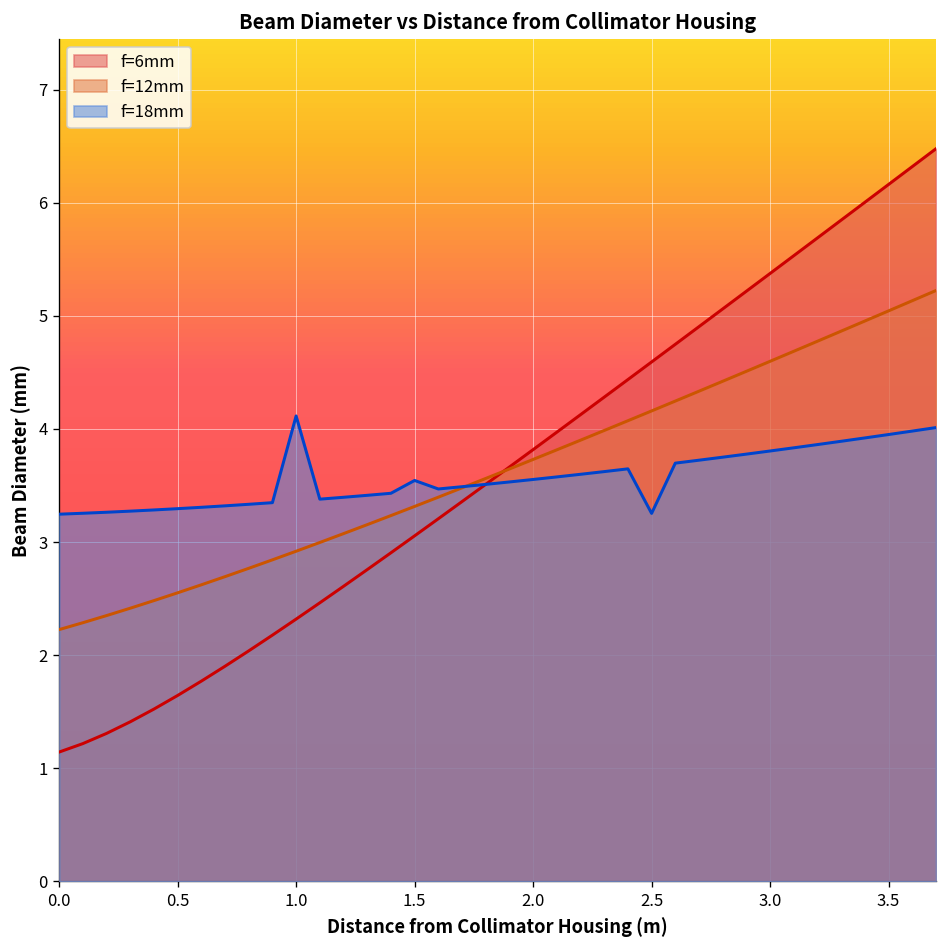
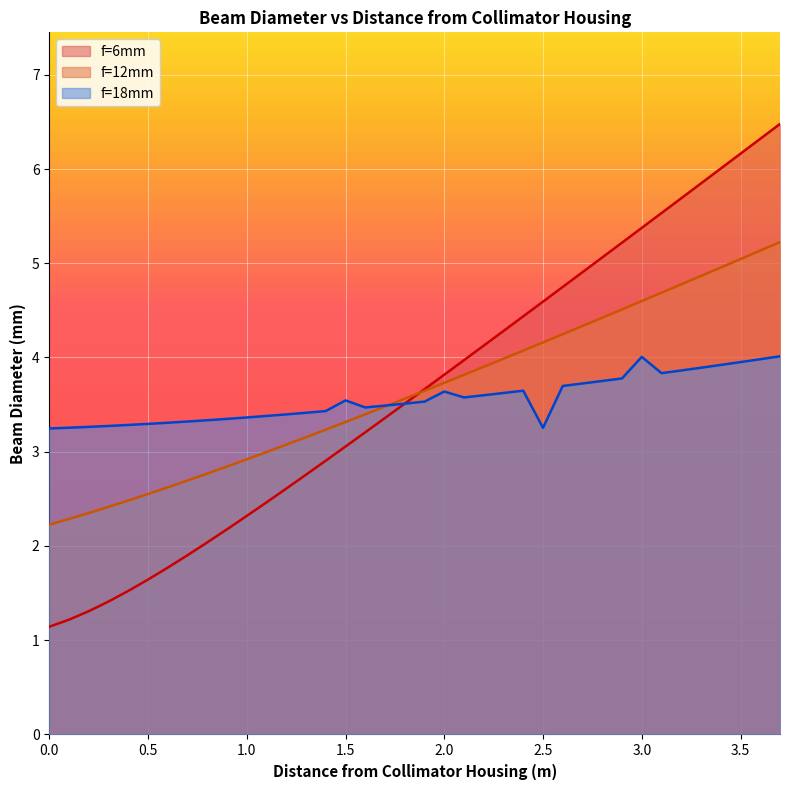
f=18mm, 1.0: 4.1 -> 3.4
f=18mm, 2.0: 3.55 -> 3.64
f=18mm, 3.0: 3.8 -> 4.0
